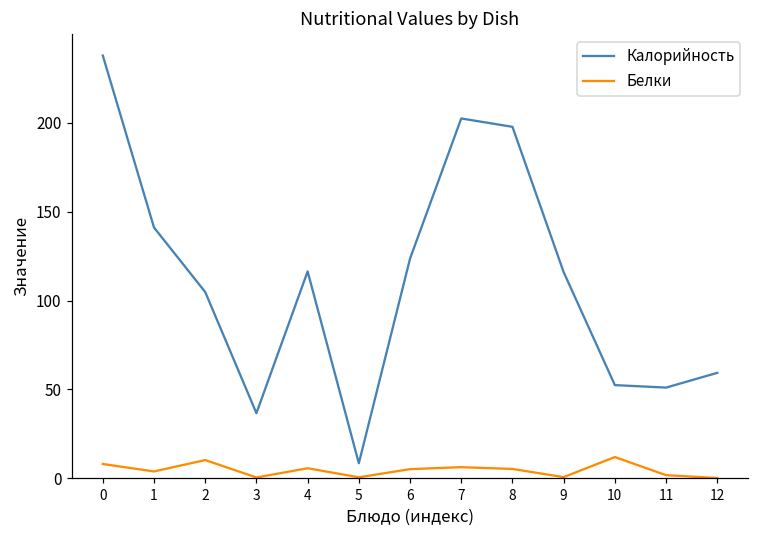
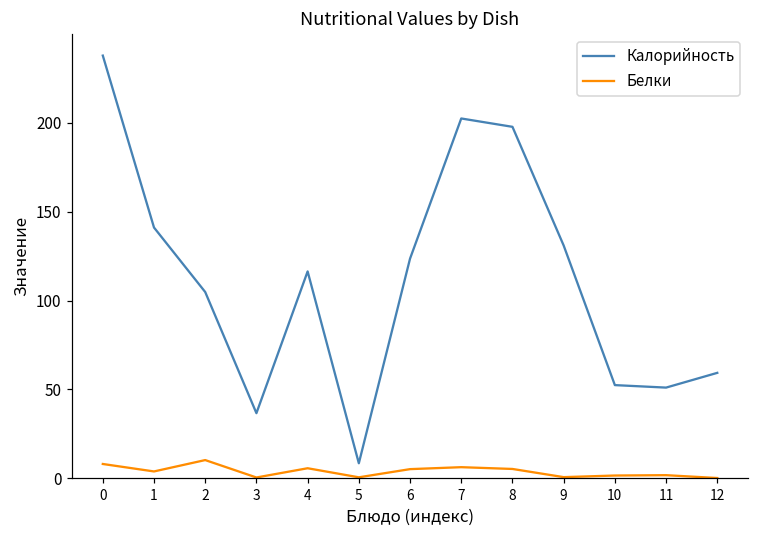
Калорийность, 9: 116 -> 131
Белки, 10: 12 -> 2
